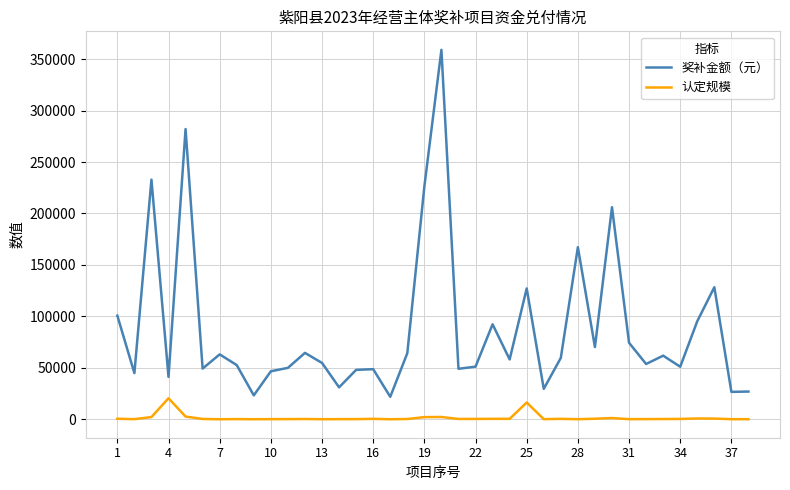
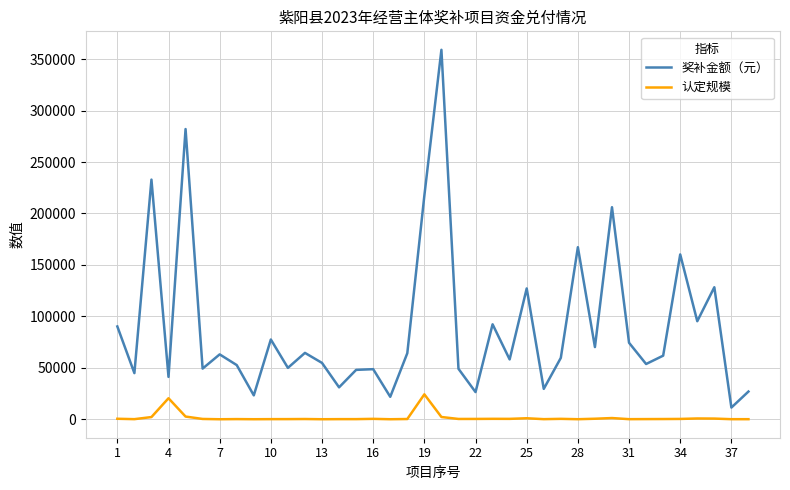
奖补金额（元）, 1: 101000 -> 90000
奖补金额（元）, 10: 47000 -> 78000
奖补金额（元）, 19: 226000 -> 217000
认定规模, 19: 2000 -> 24000
奖补金额（元）, 22: 51000 -> 27000
认定规模, 25: 16000 -> 1000
奖补金额（元）, 34: 51000 -> 160000
奖补金额（元）, 37: 27000 -> 12000
